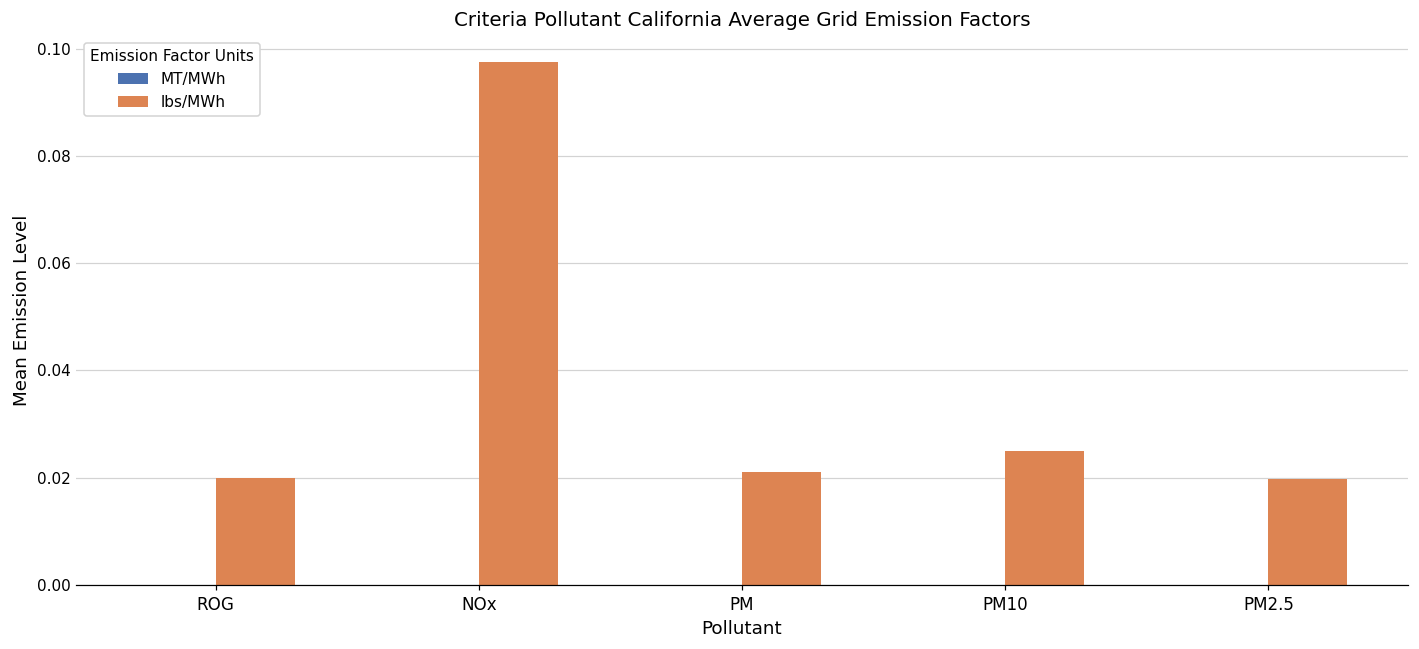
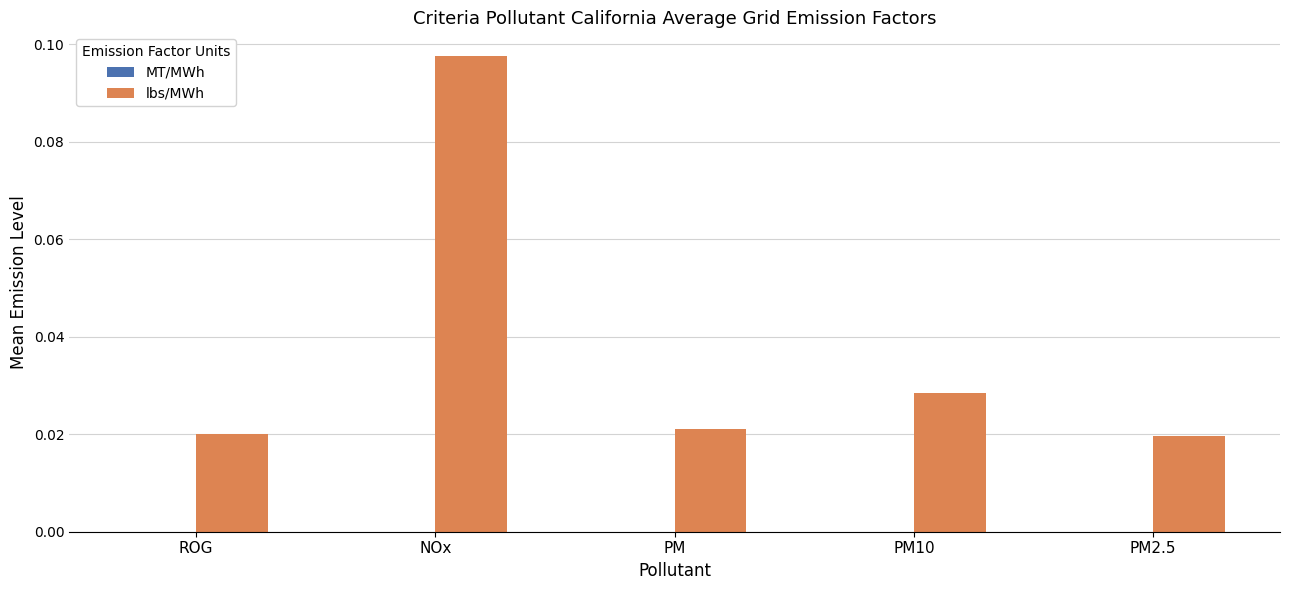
lbs/MWh, PM10: 0.025 -> 0.029
